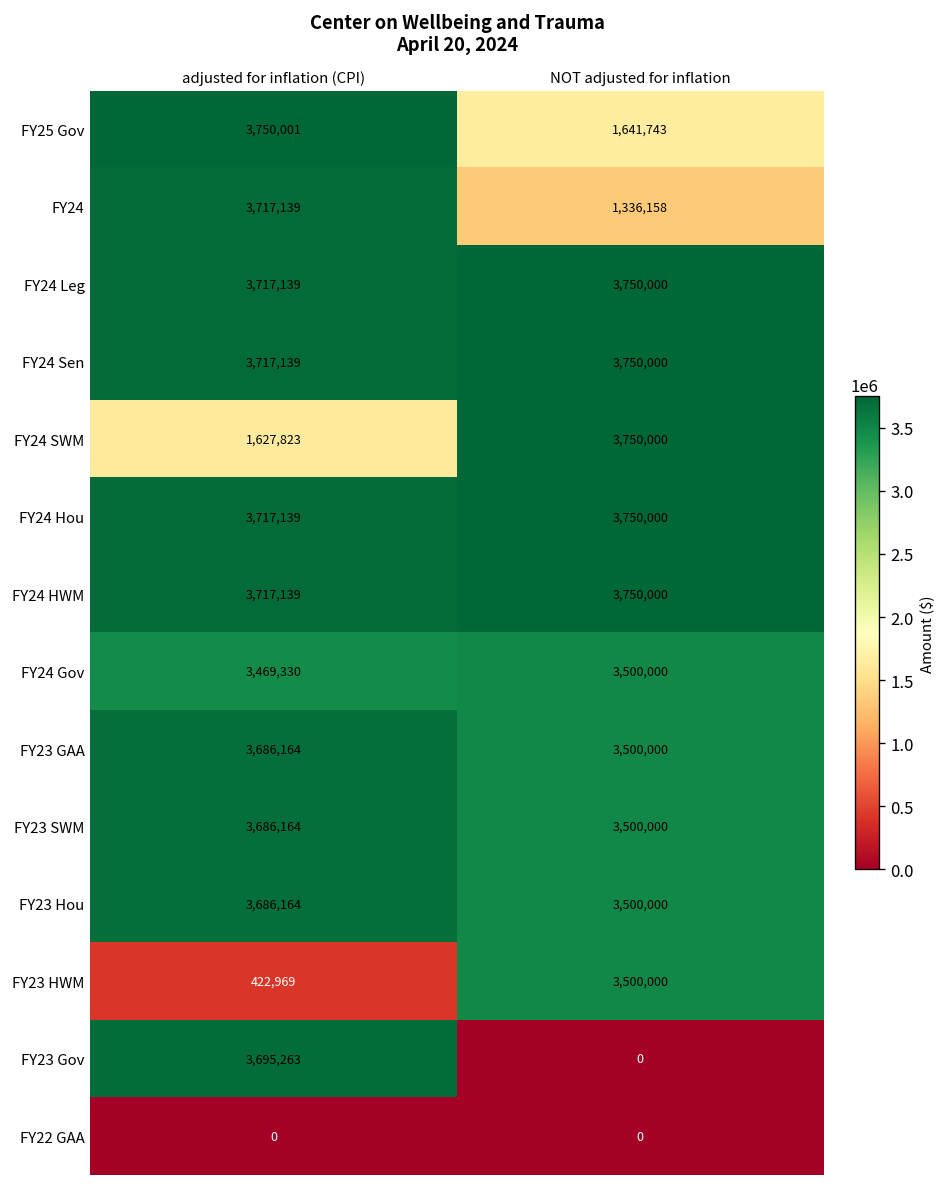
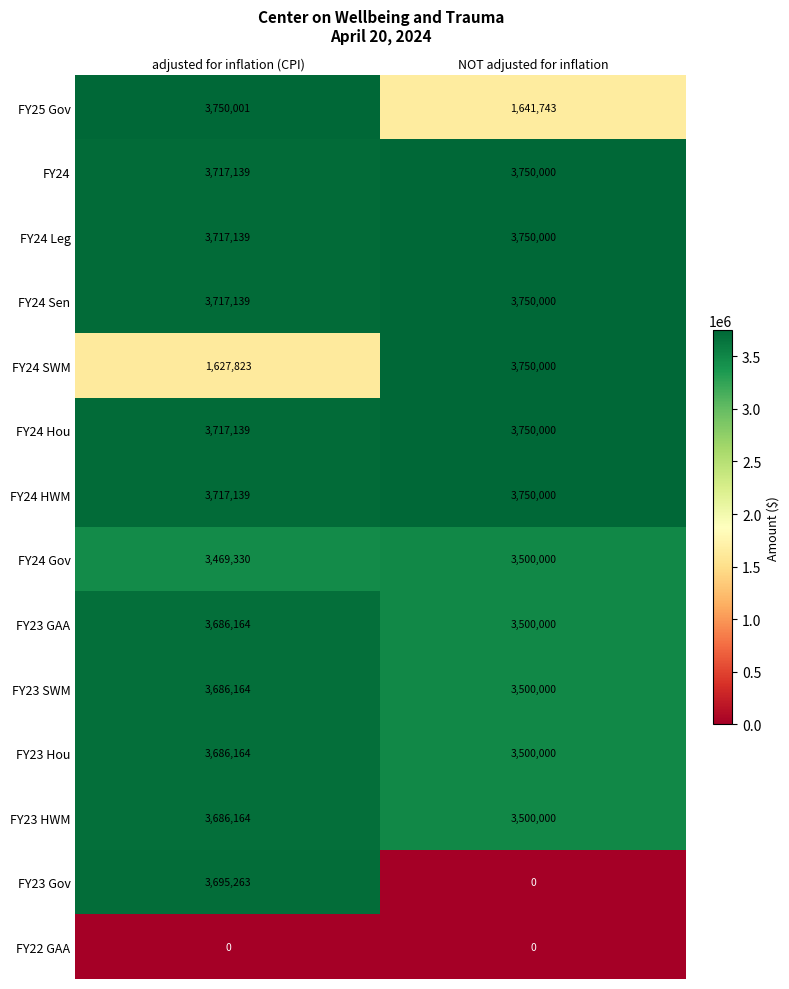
FY24, NOT adjusted for inflation: 1,336,158 -> 3,750,000
FY23 HWM, adjusted for inflation (CPI): 422,969 -> 3,686,164
